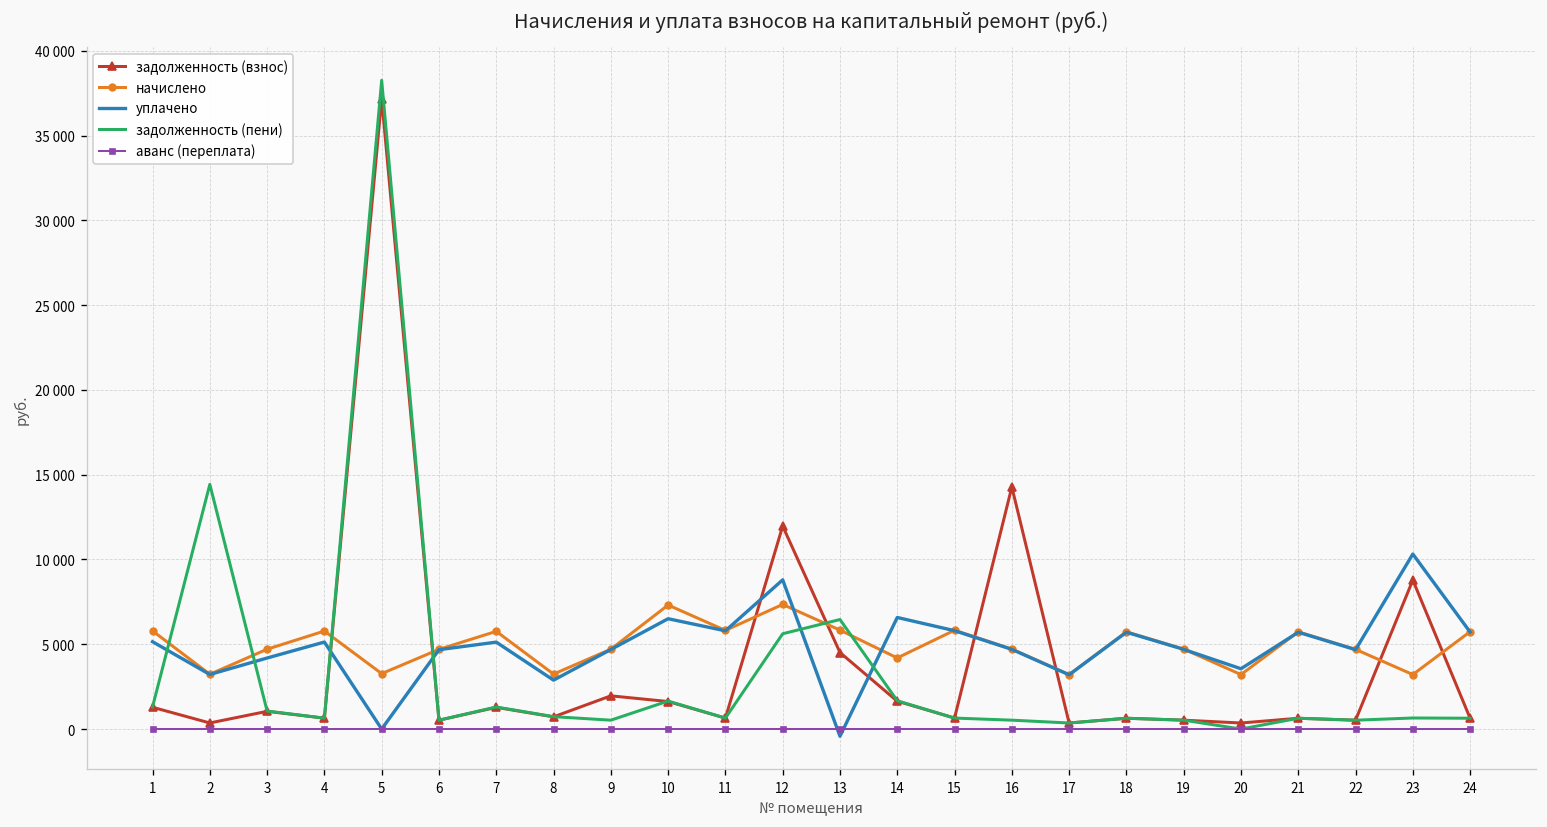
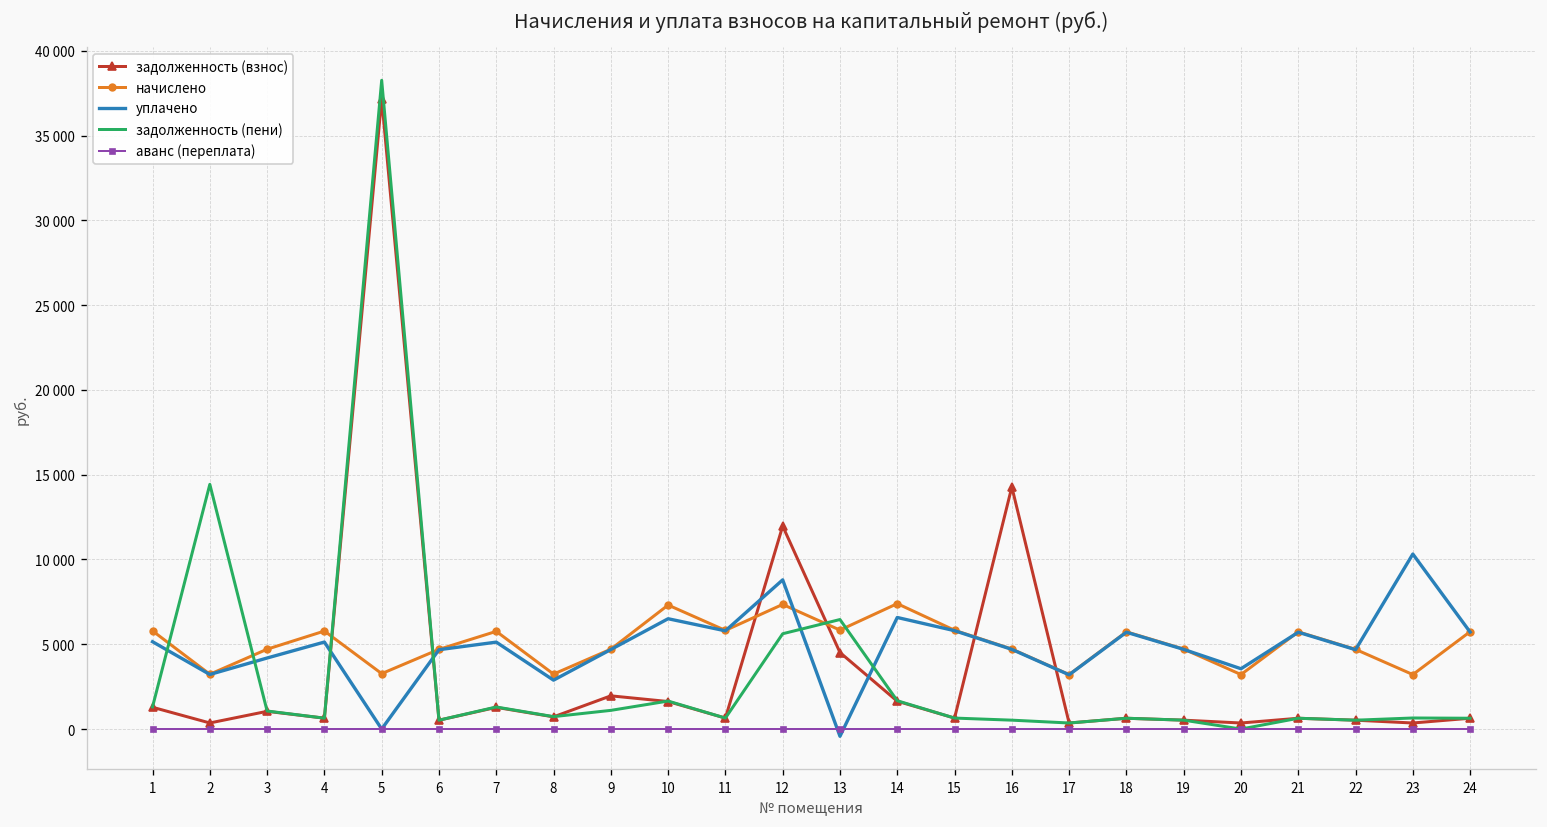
задолженность (пени), 9: 500 -> 1100
начислено, 14: 4200 -> 7400
задолженность (взнос), 23: 8800 -> 400
